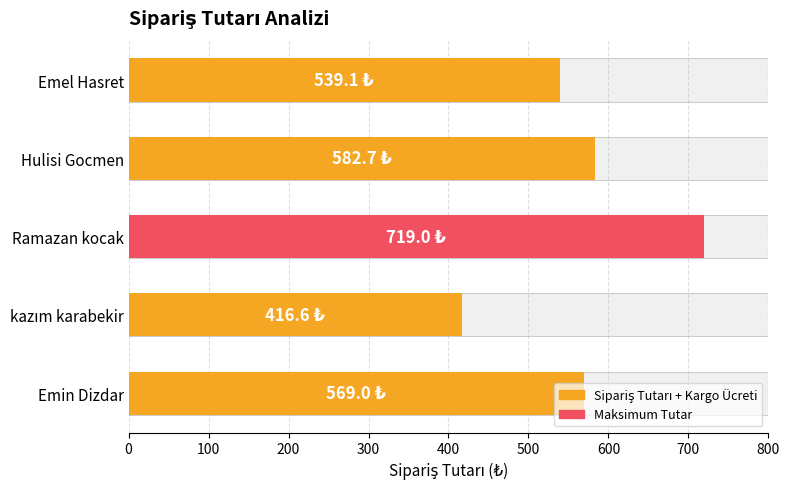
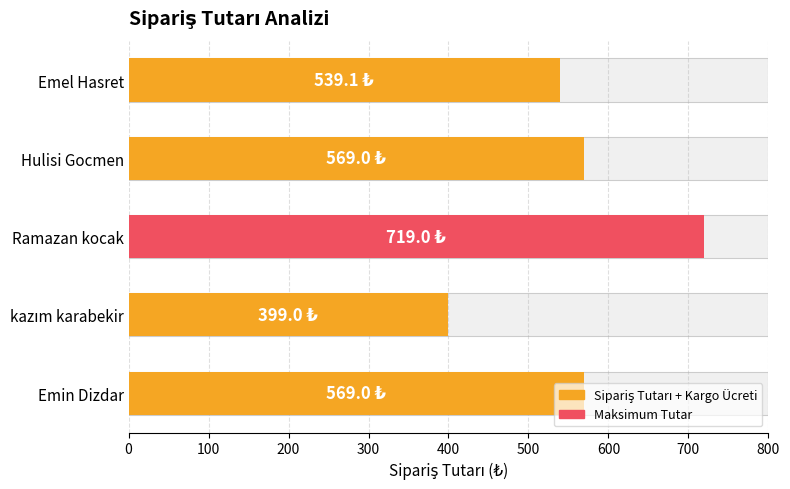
Sipariş Tutarı + Kargo Ücreti, Hulisi Gocmen: 582.7 -> 569.0
Sipariş Tutarı + Kargo Ücreti, kazım karabekir: 416.6 -> 399.0
